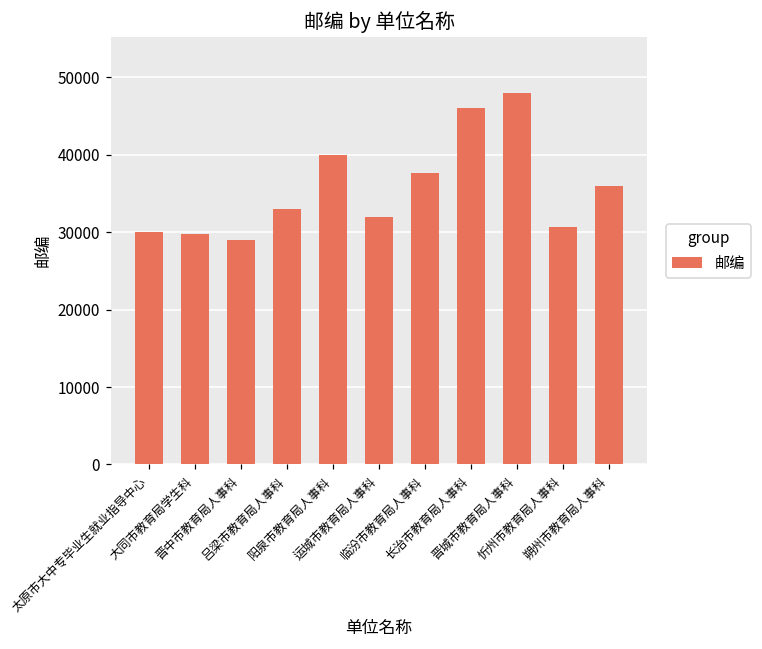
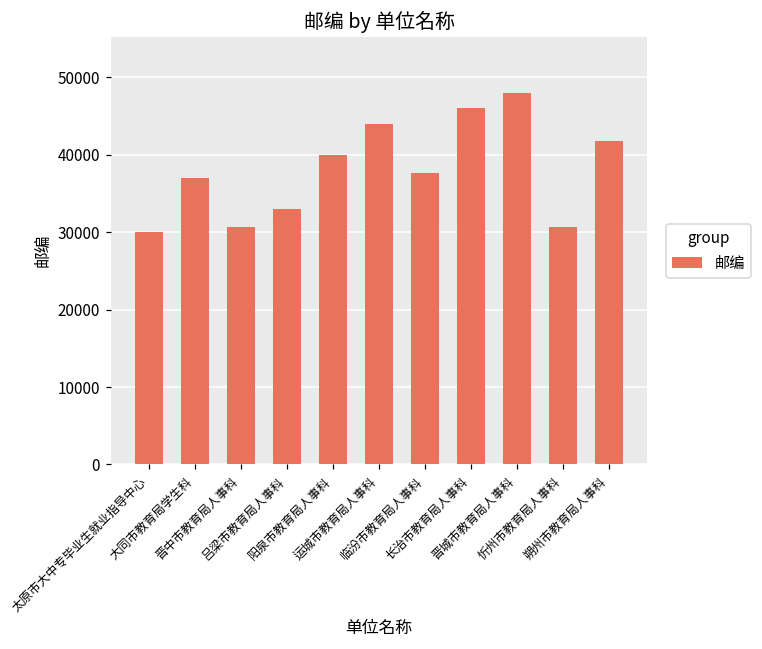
大同市教育局学生科: 30000 -> 37000
晋中市教育局人事科: 29000 -> 31000
运城市教育局人事科: 32000 -> 44000
朔州市教育局人事科: 36000 -> 42000
